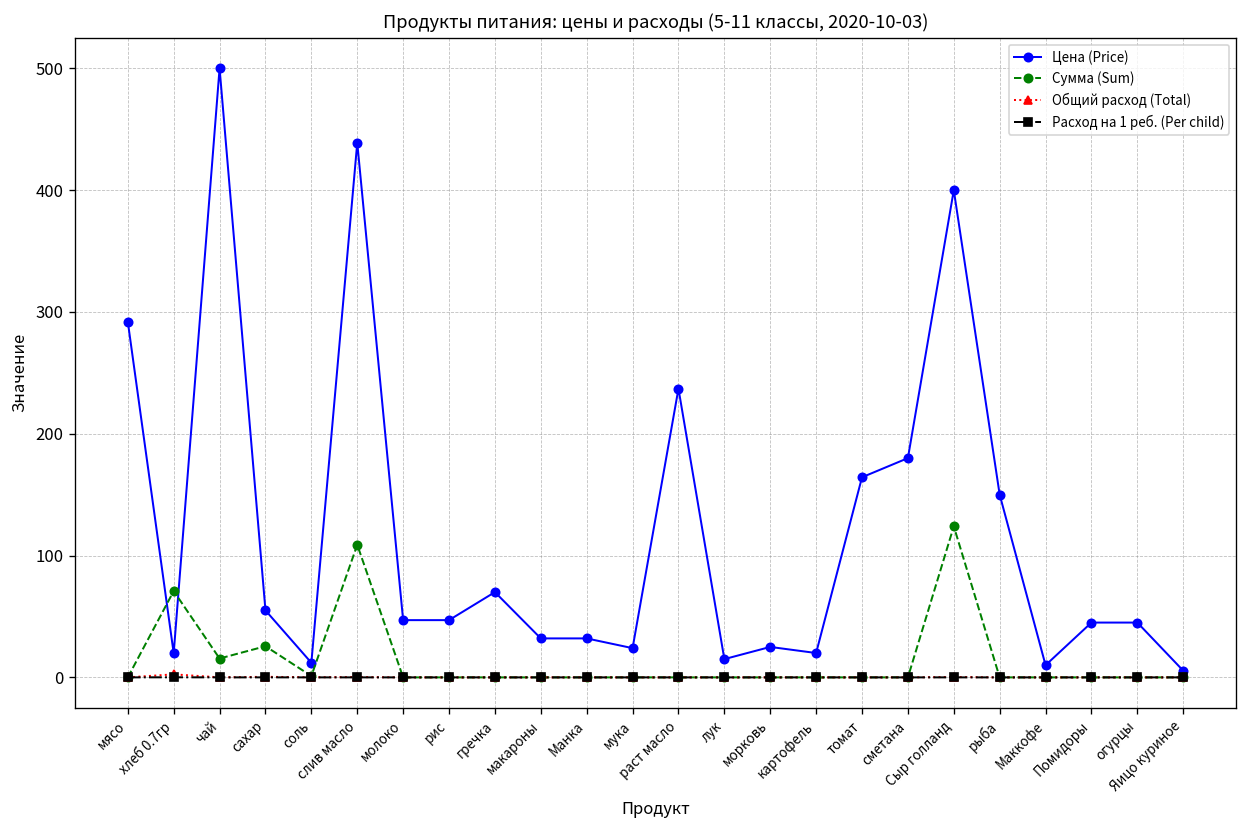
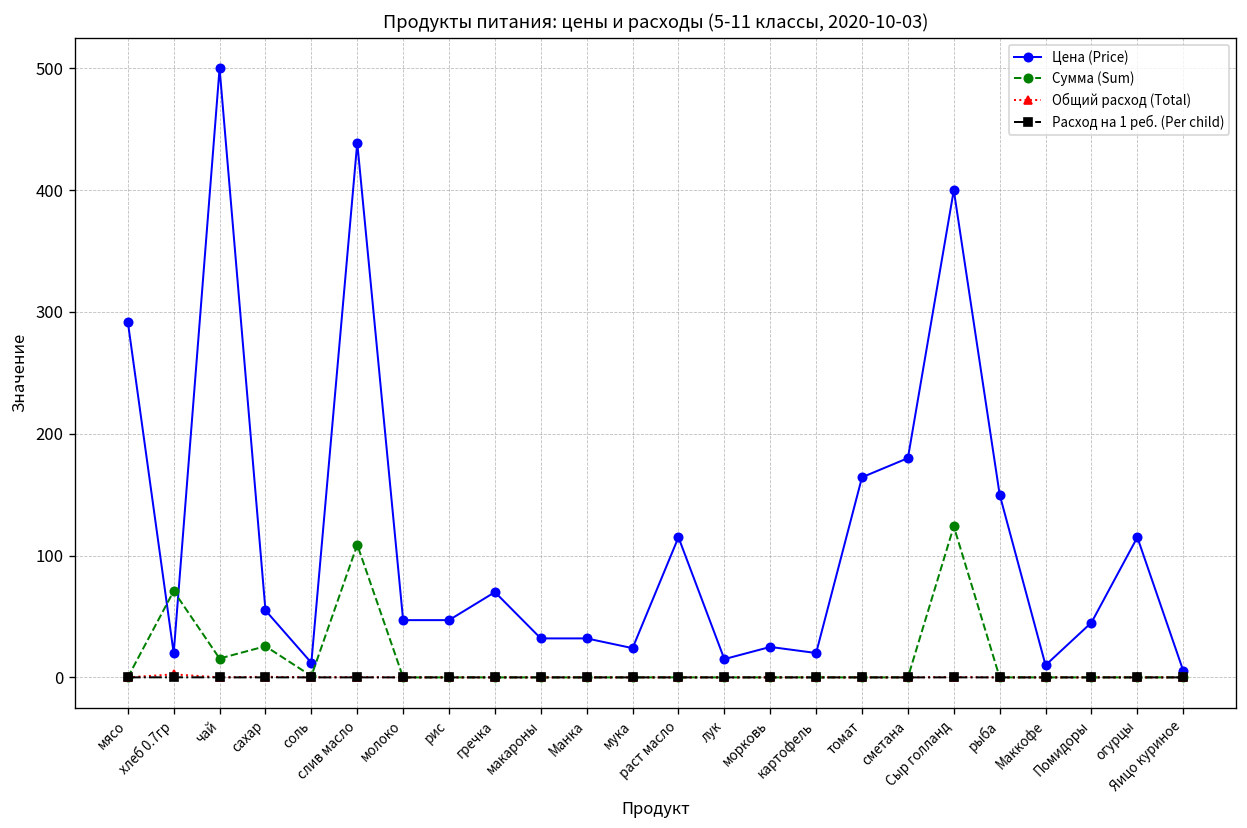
Цена (Price), раст масло: 237 -> 115
Цена (Price), огурцы: 45 -> 115
